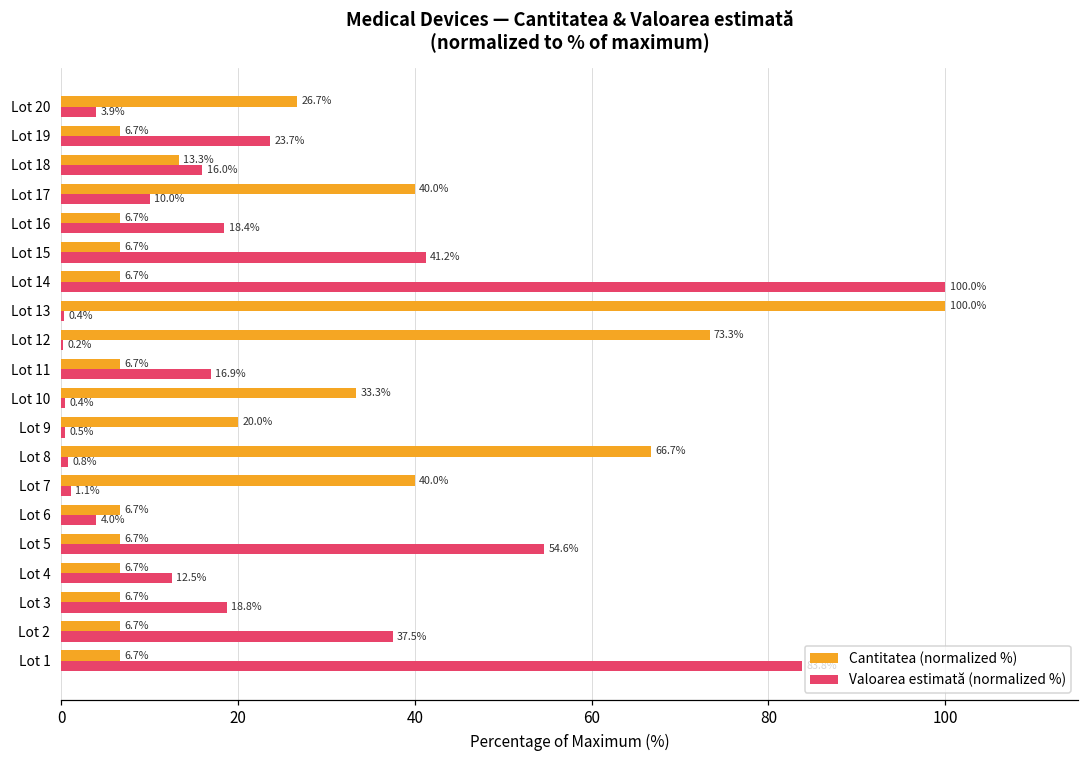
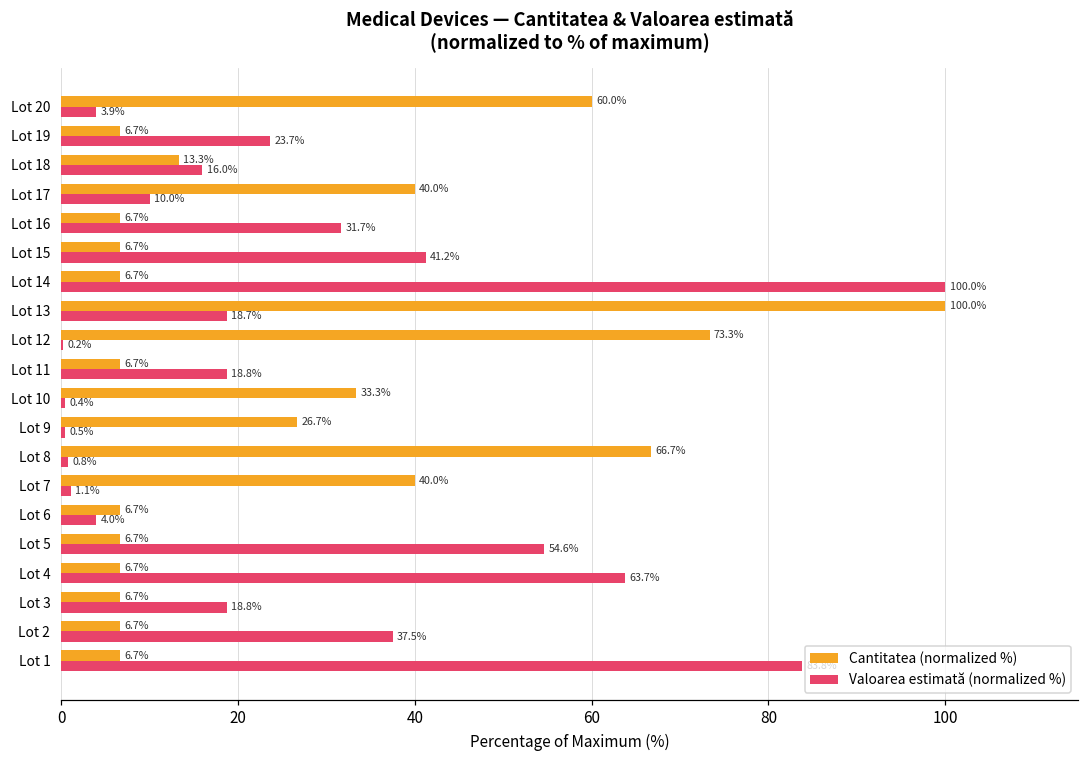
Cantitatea (normalized %), Lot 20: 26.7% -> 60.0%
Valoarea estimată (normalized %), Lot 16: 18.4% -> 31.7%
Valoarea estimată (normalized %), Lot 13: 0.4% -> 18.7%
Valoarea estimată (normalized %), Lot 11: 16.9% -> 18.8%
Cantitatea (normalized %), Lot 9: 20.0% -> 26.7%
Valoarea estimată (normalized %), Lot 4: 12.5% -> 63.7%
